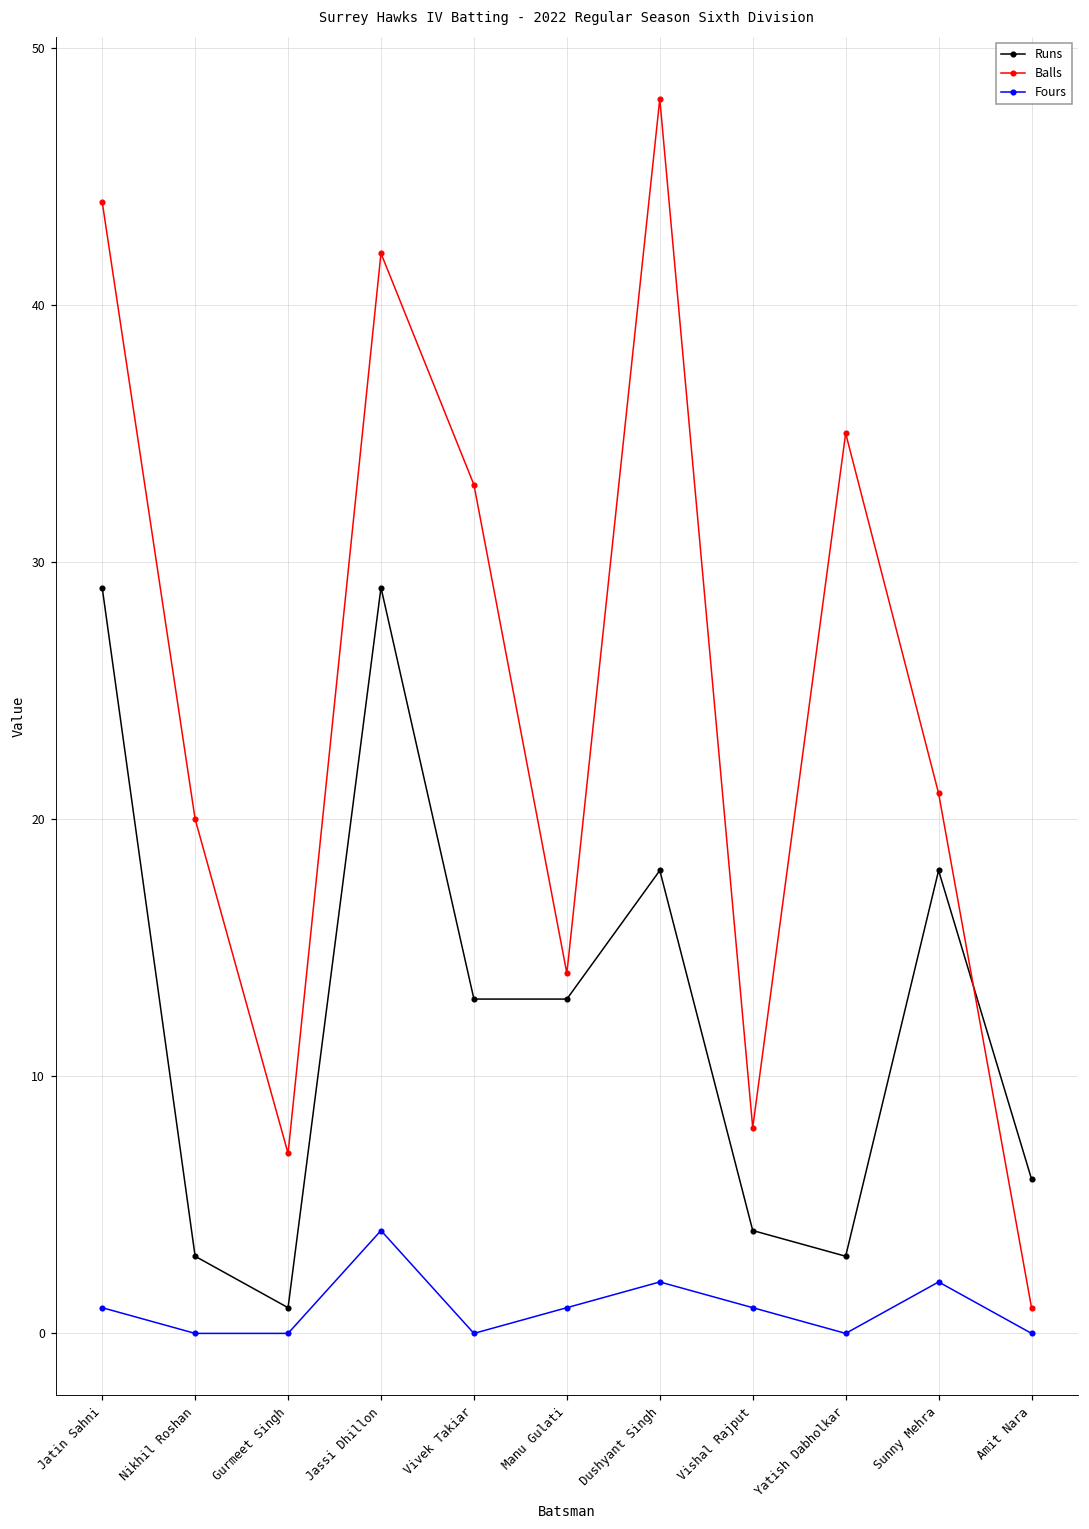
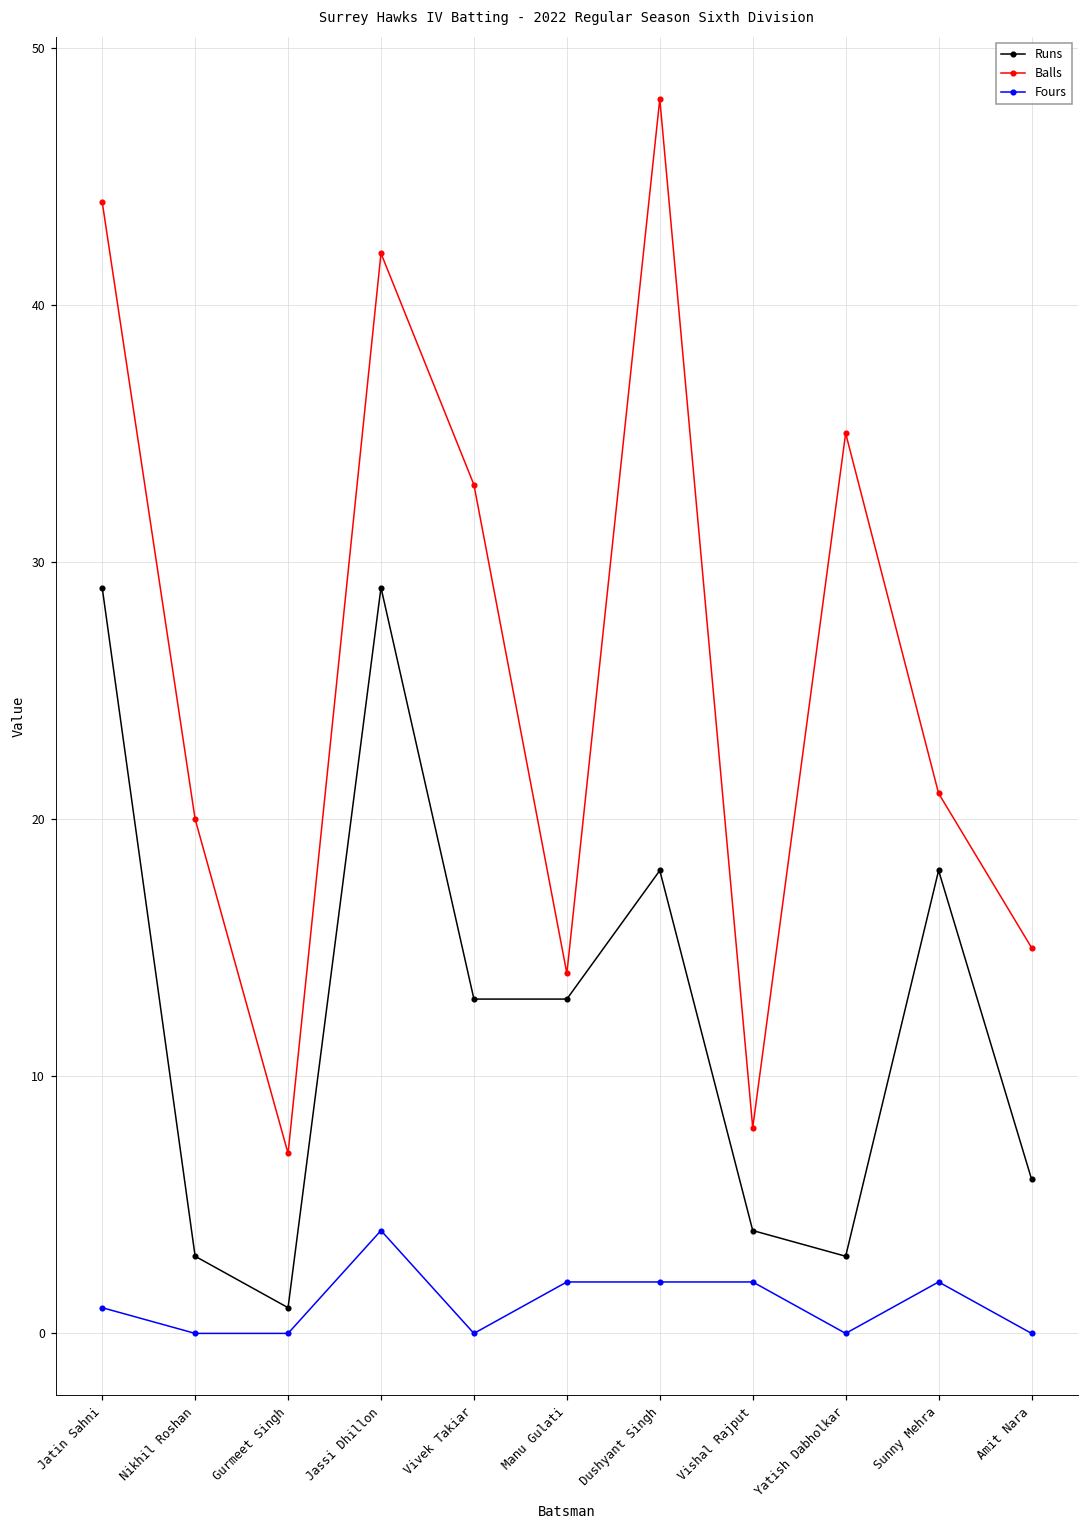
Fours, Manu Gulati: 1 -> 2
Fours, Vishal Rajput: 1 -> 2
Balls, Amit Nara: 1 -> 15
